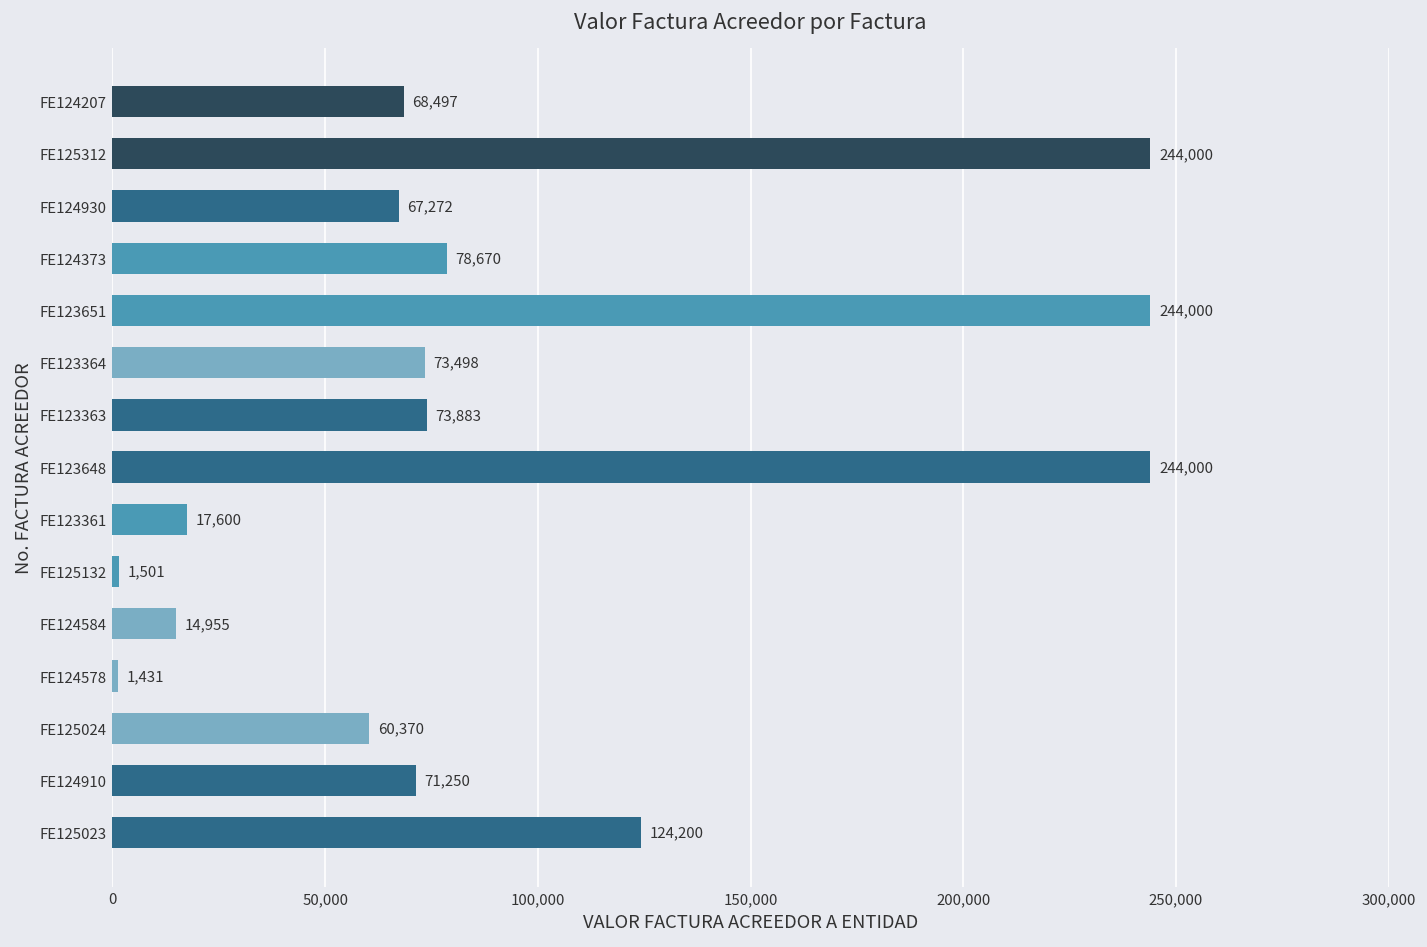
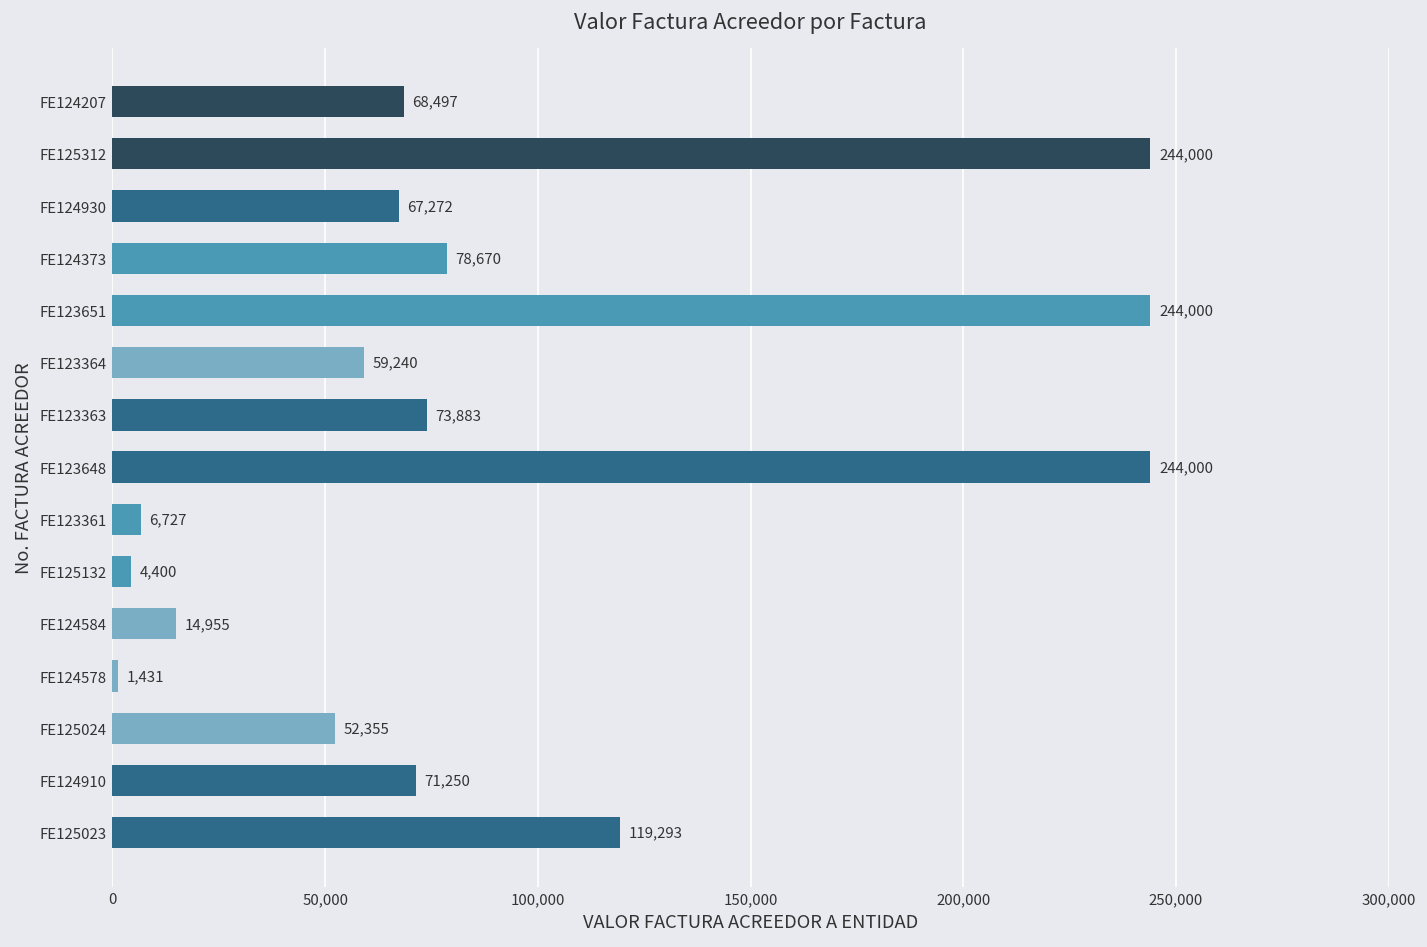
FE123364: 73,498 -> 59,240
FE123361: 17,600 -> 6,727
FE125132: 1,501 -> 4,400
FE125024: 60,370 -> 52,355
FE125023: 124,200 -> 119,293
